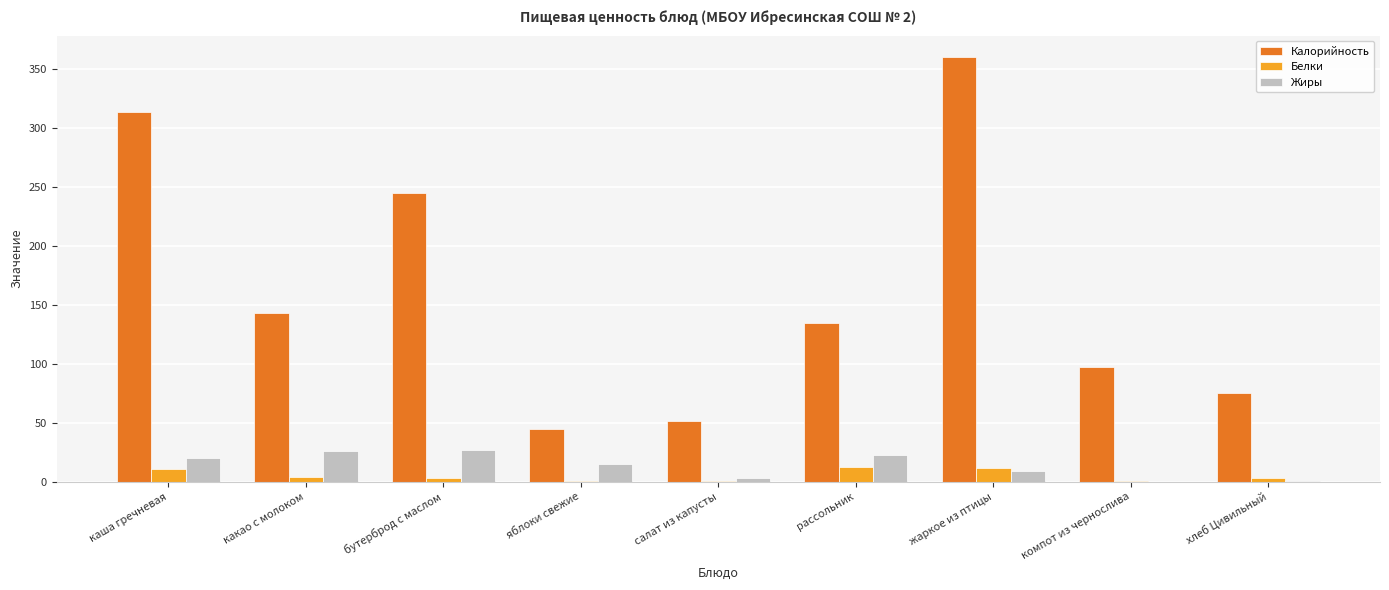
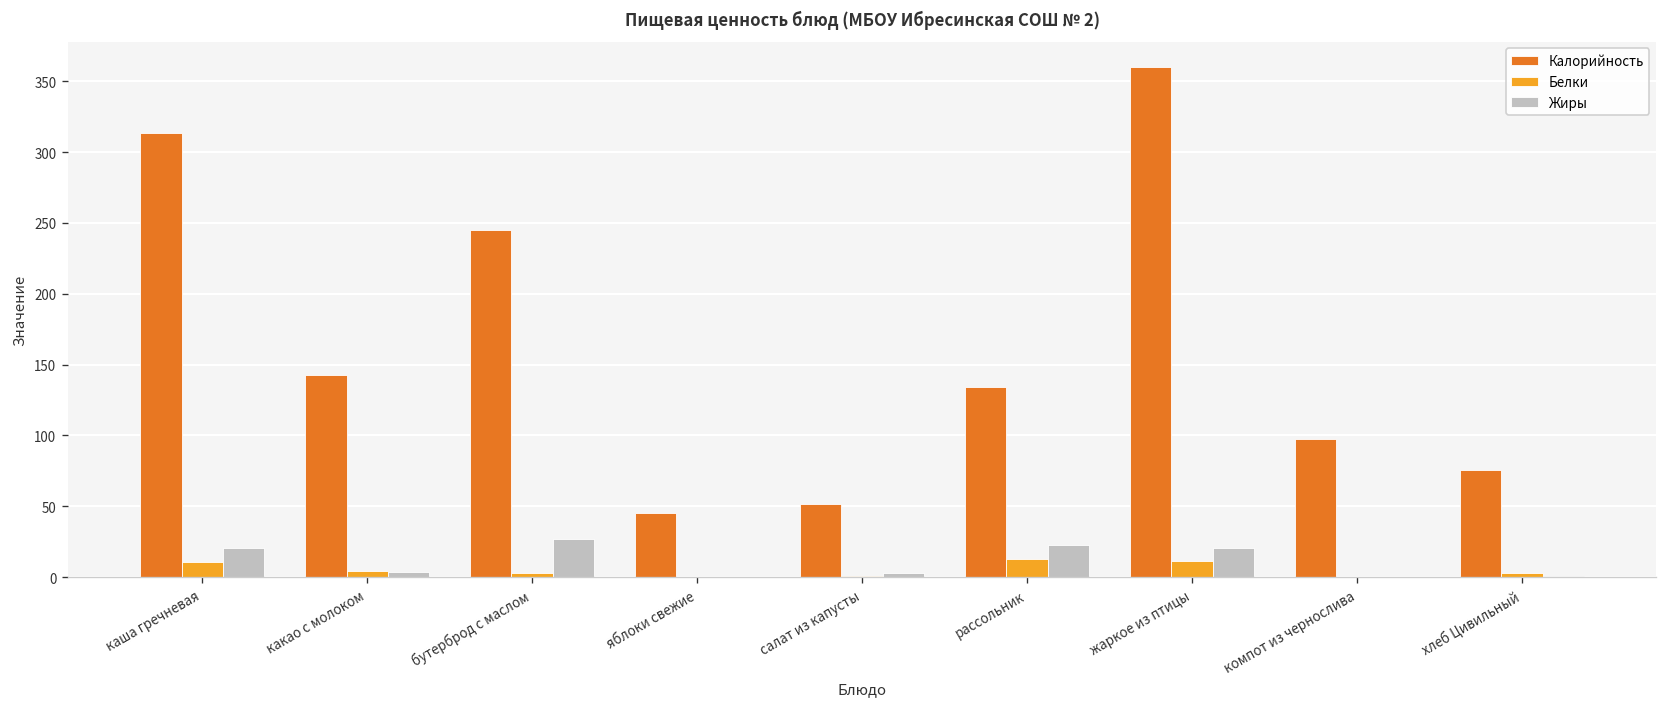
Жиры, какао с молоком: 26 -> 3
Жиры, яблоки свежие: 15 -> 0
Жиры, жаркое из птицы: 9 -> 20
